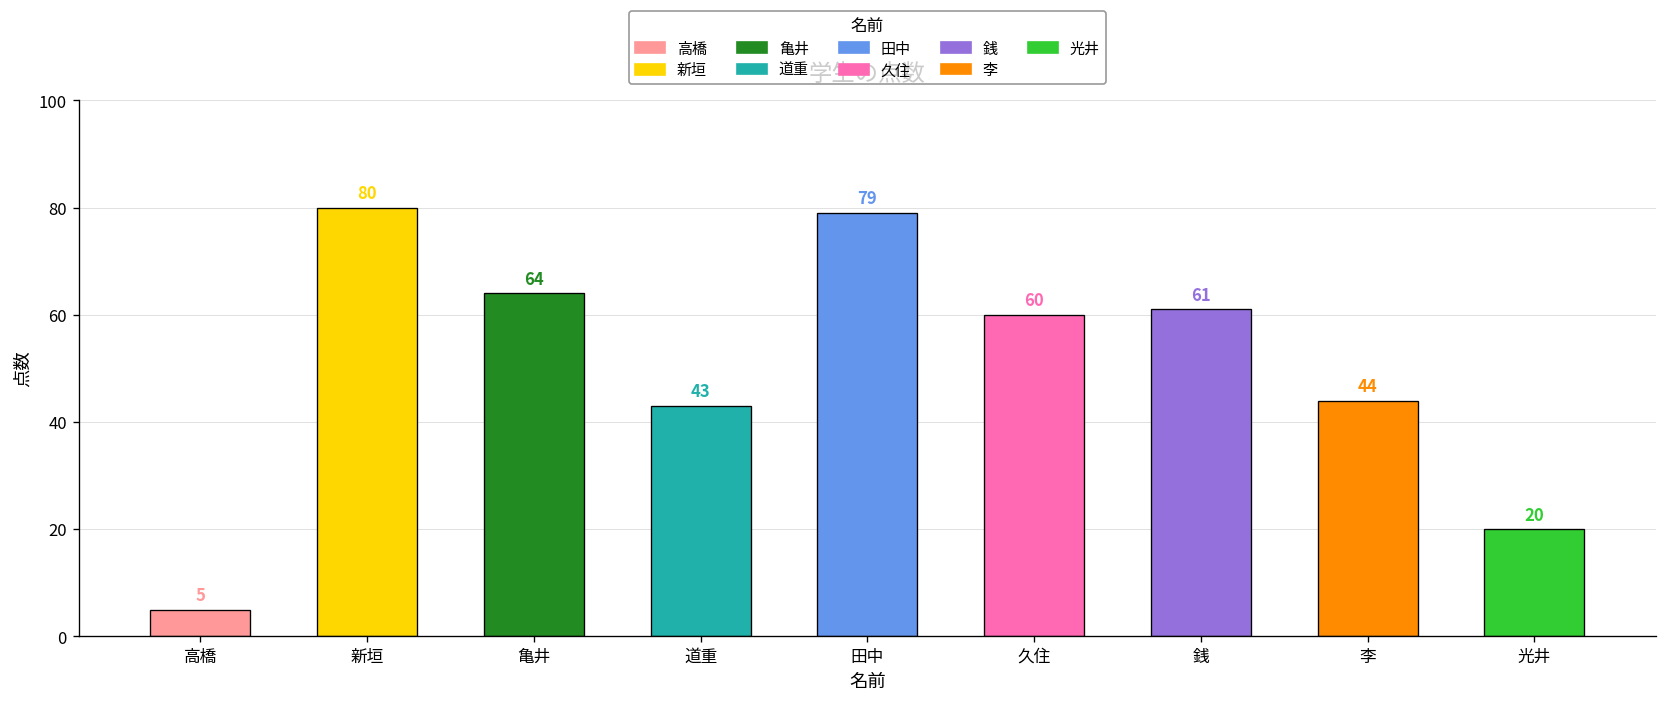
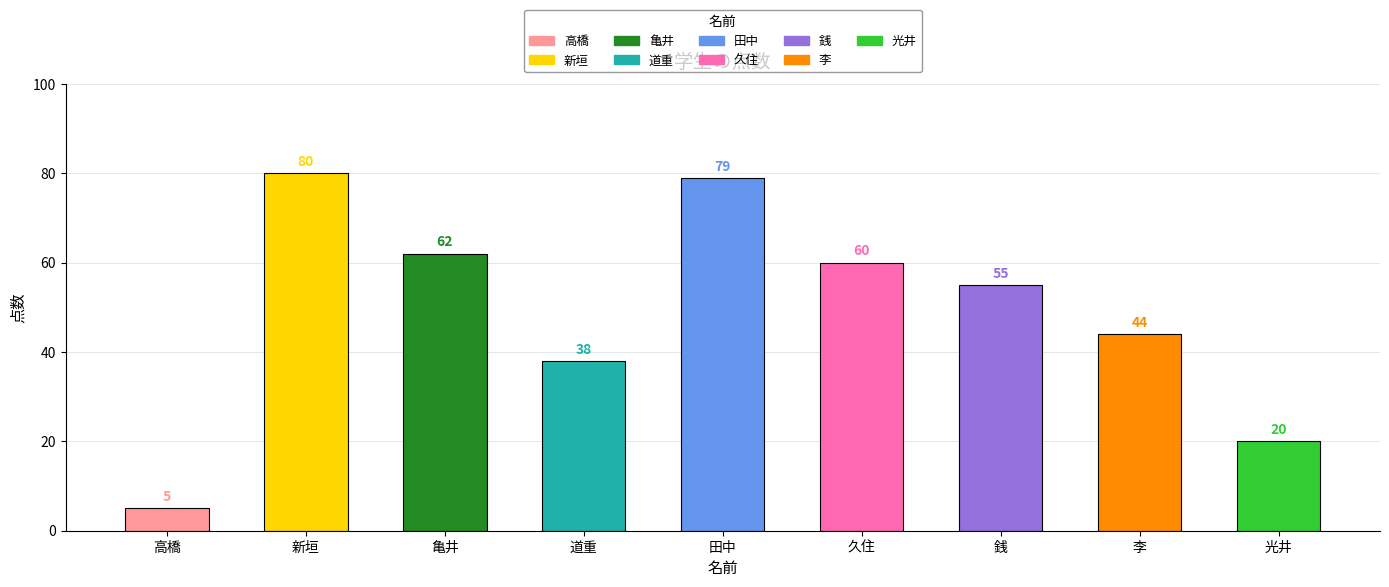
亀井: 64 -> 62
道重: 43 -> 38
銭: 61 -> 55
